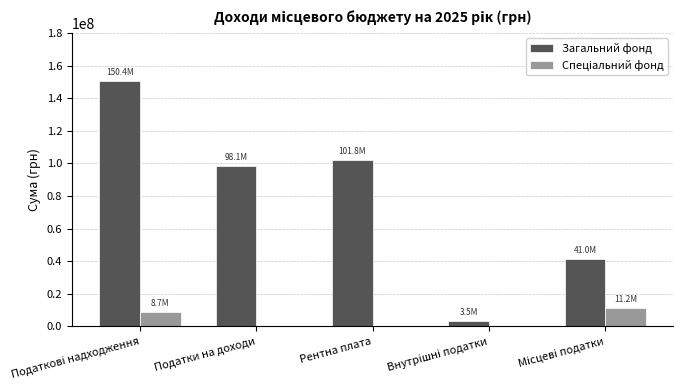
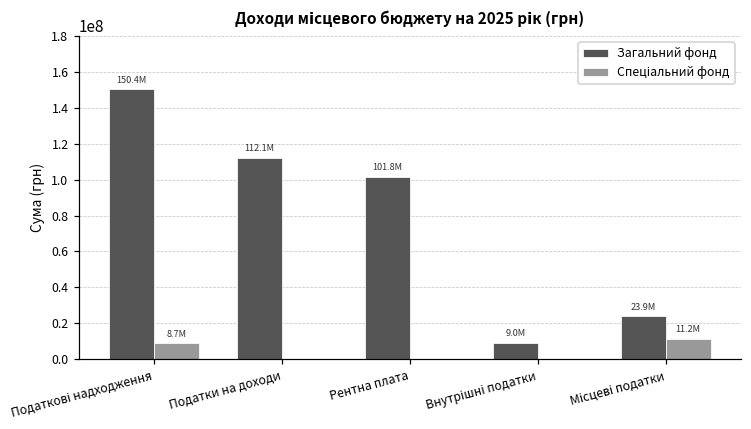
Загальний фонд, Податки на доходи: 98.1M -> 112.1M
Загальний фонд, Внутрішні податки: 3.5M -> 9.0M
Загальний фонд, Місцеві податки: 41.0M -> 23.9M
